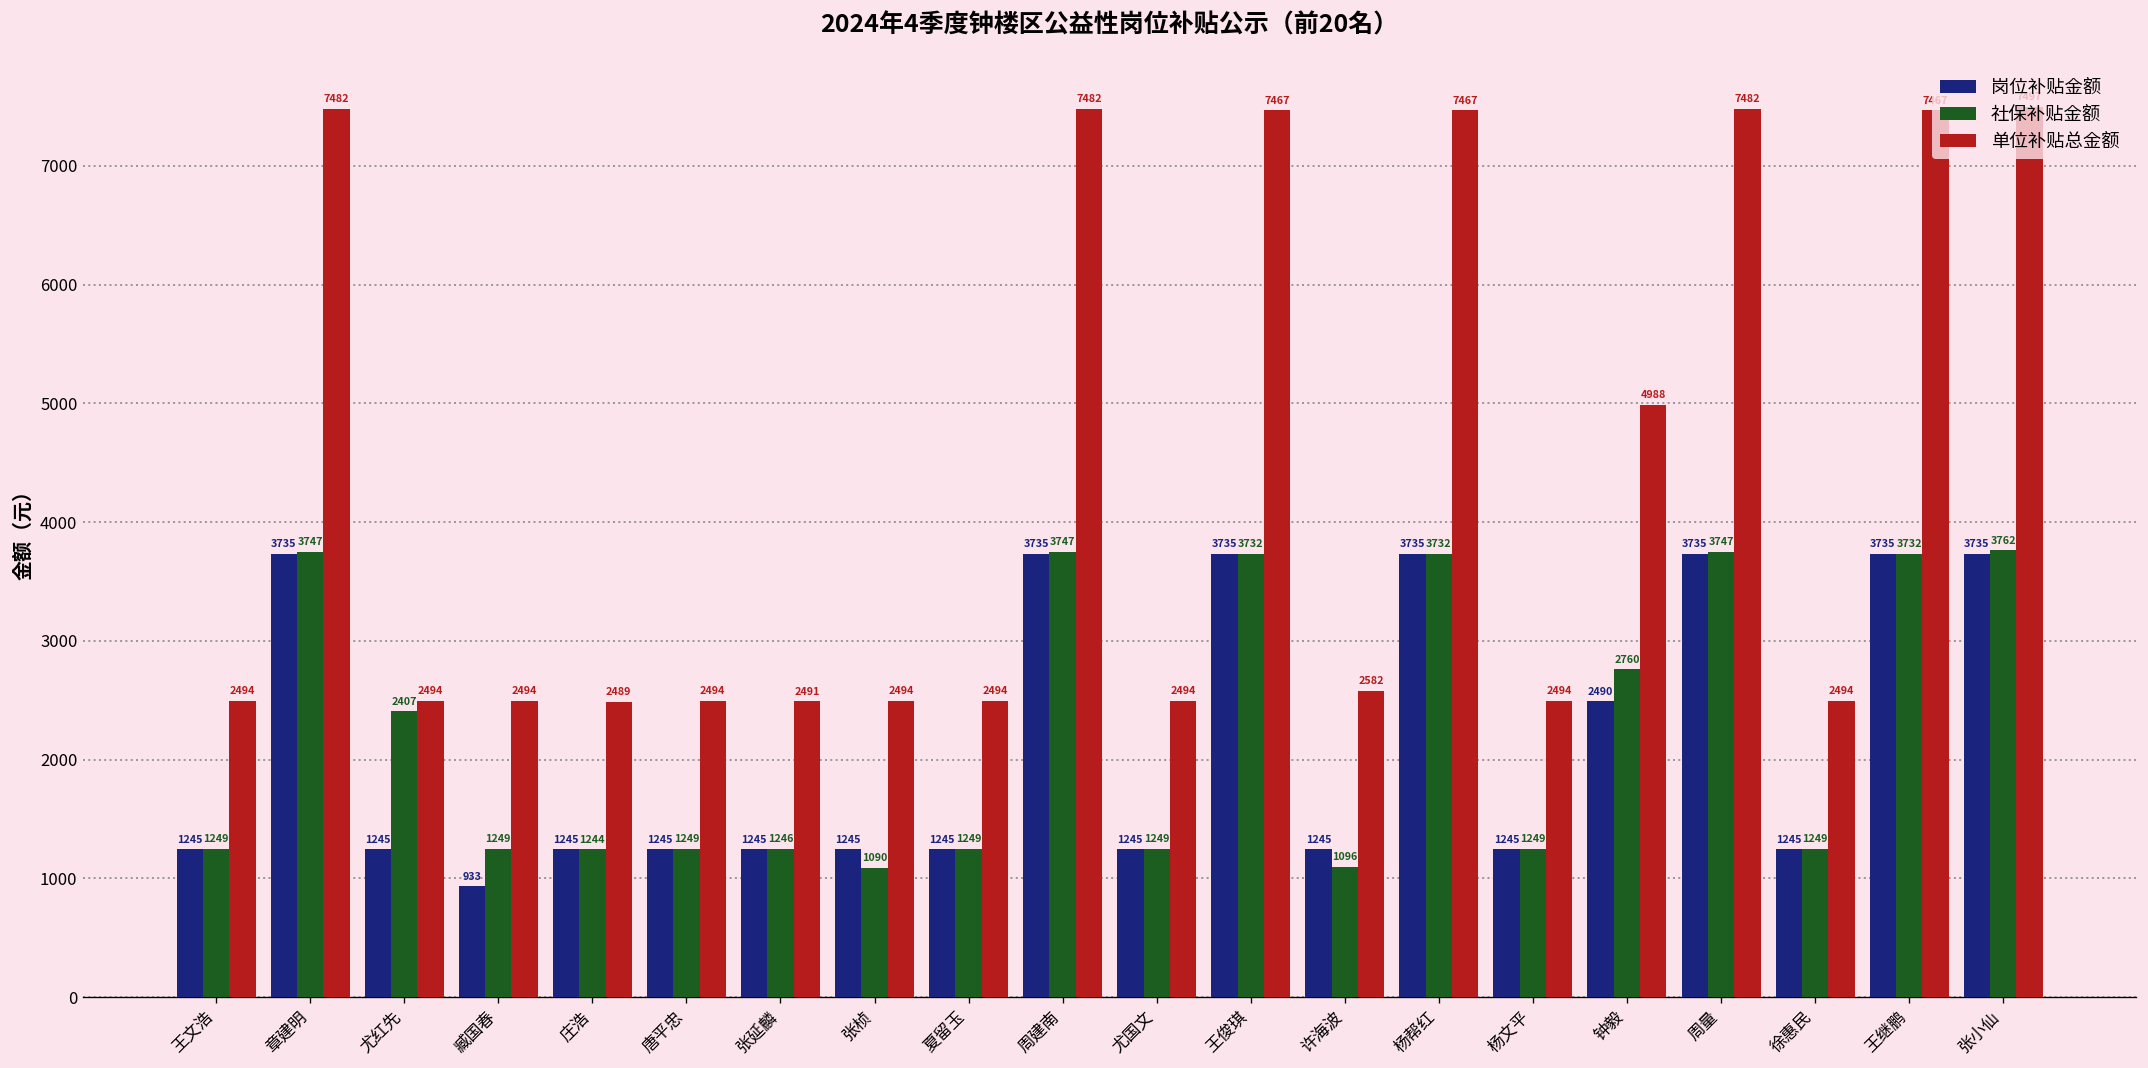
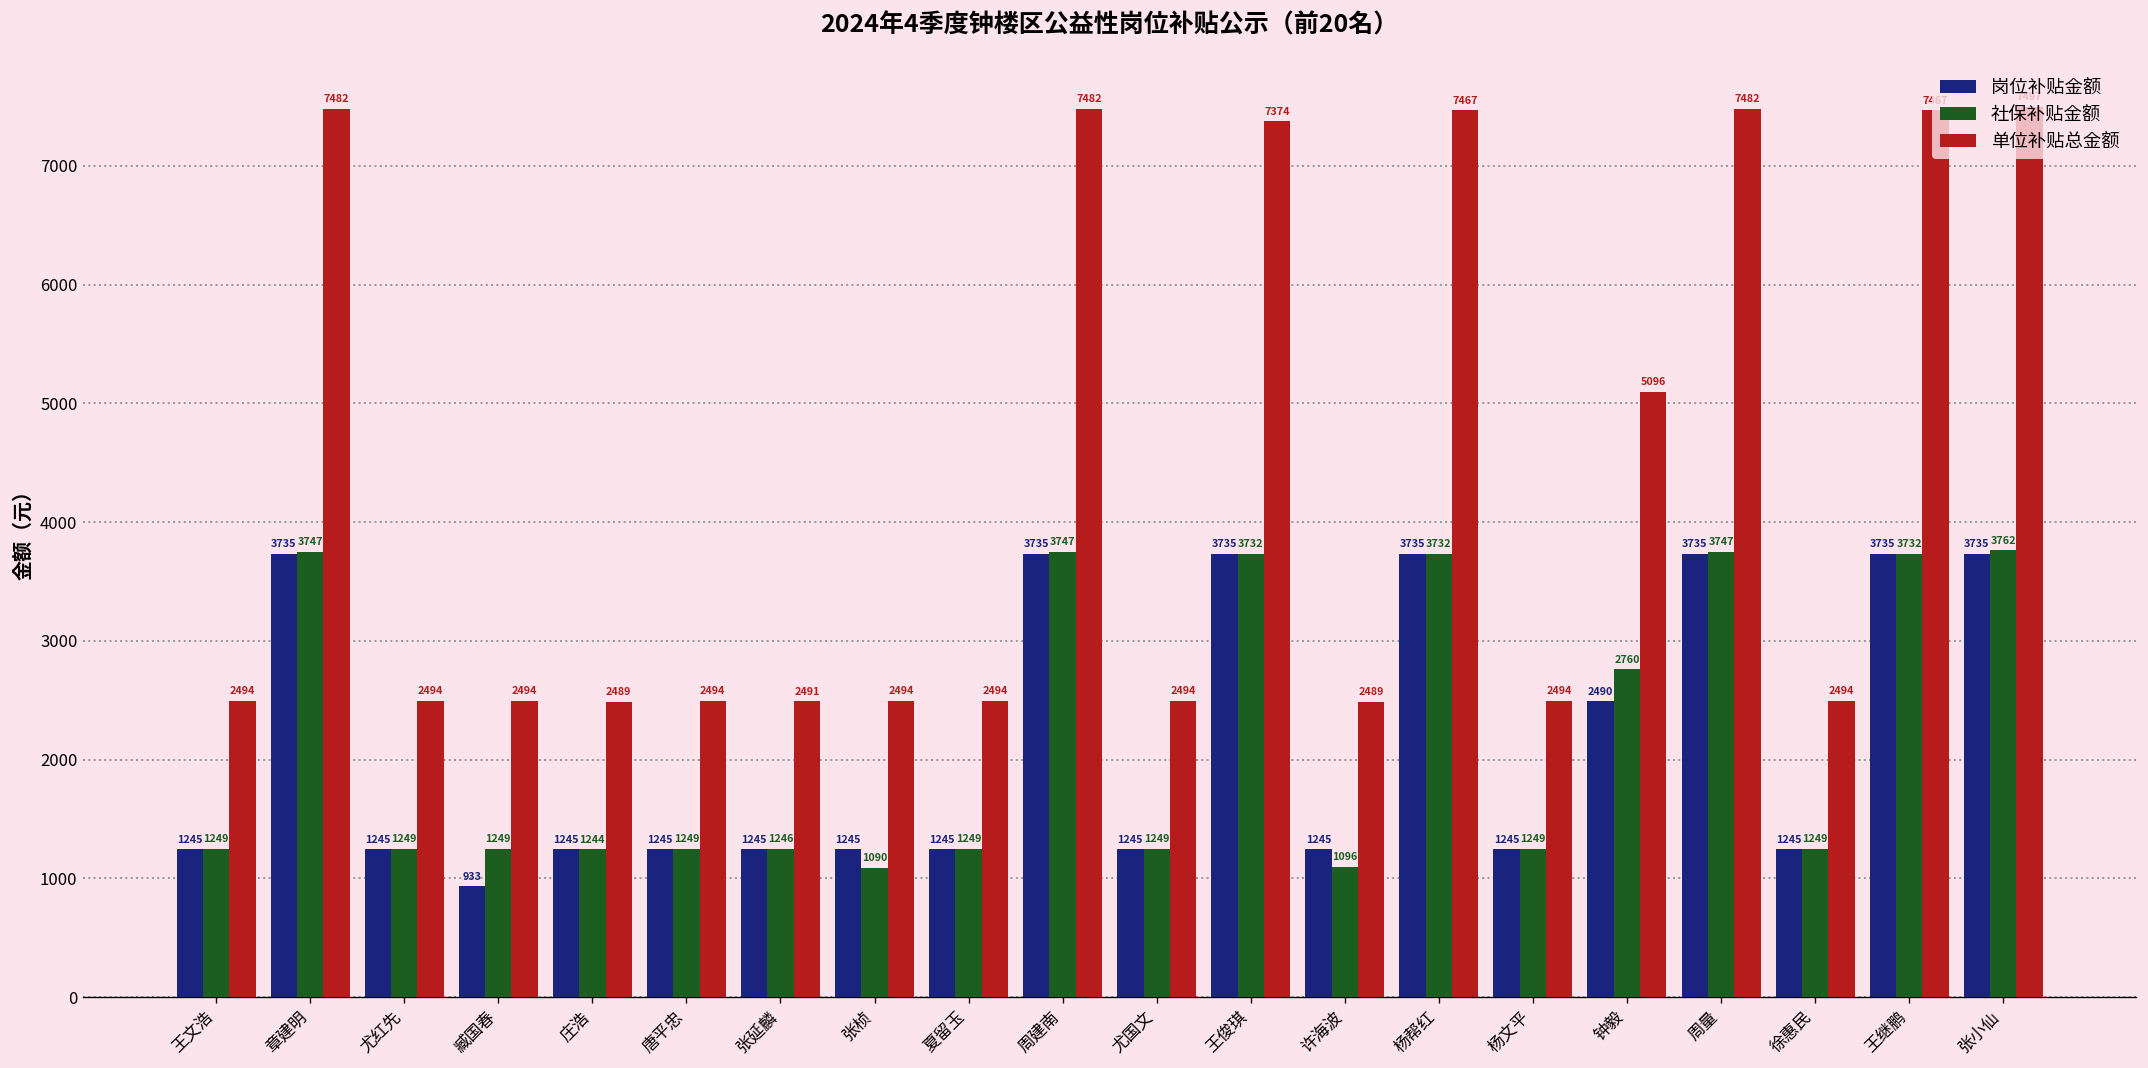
社保补贴金额, 尤红先: 2407 -> 1249
单位补贴总金额, 王俊琪: 7467 -> 7374
单位补贴总金额, 许海波: 2582 -> 2489
单位补贴总金额, 钟毅: 4988 -> 5096
